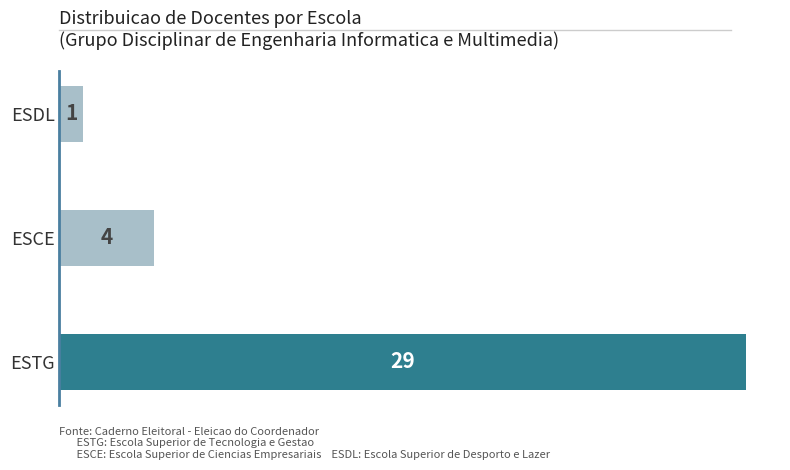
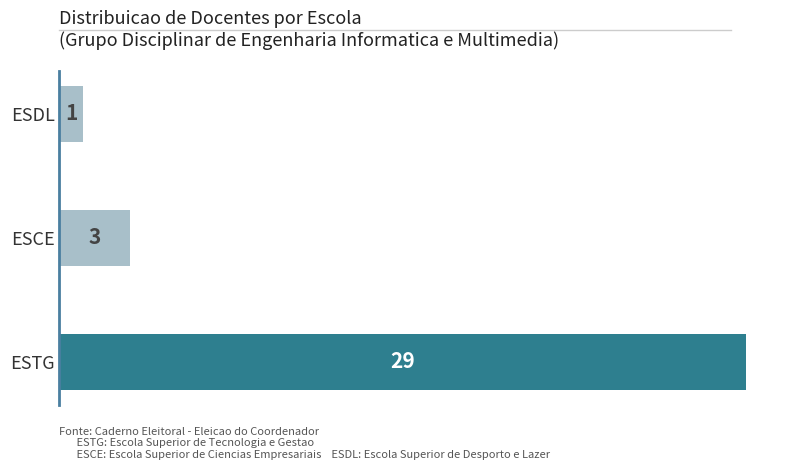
ESCE: 4 -> 3
